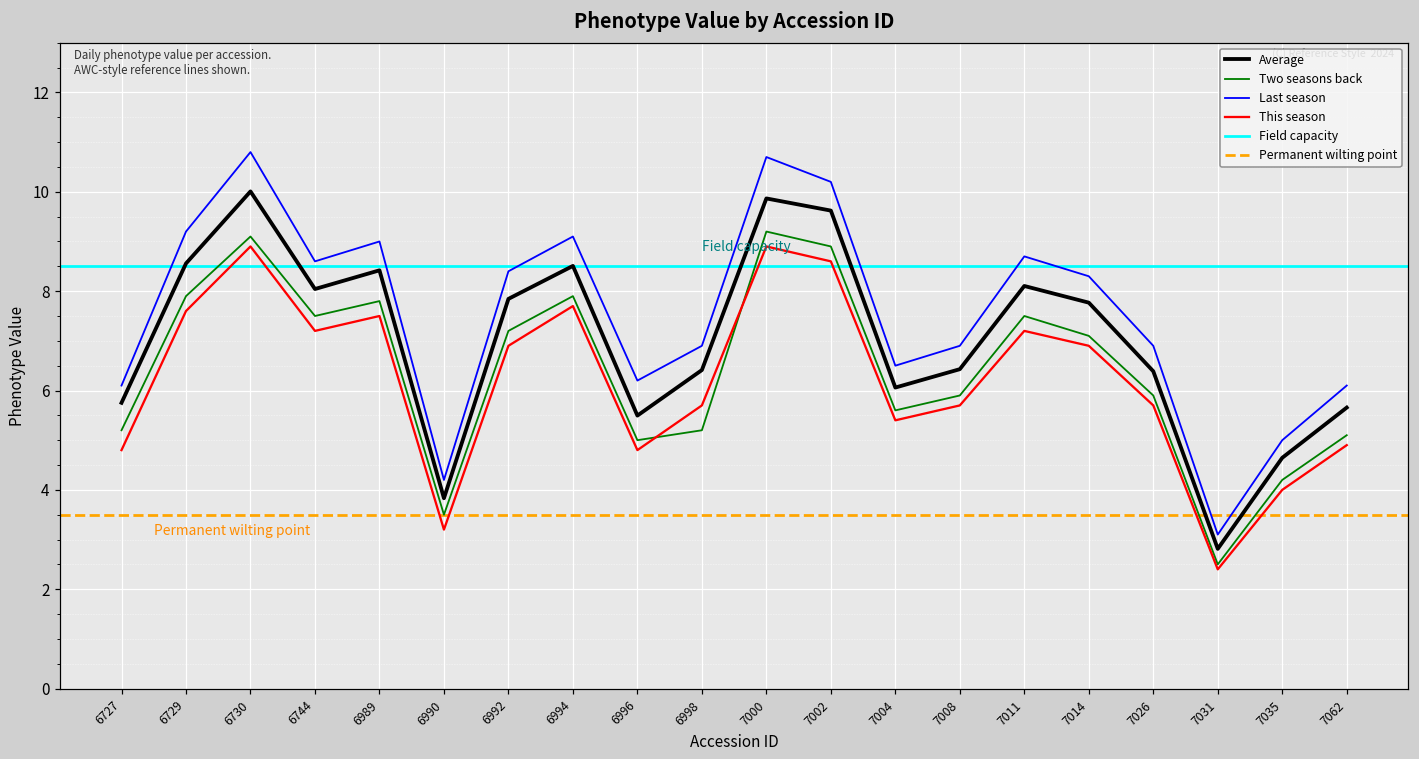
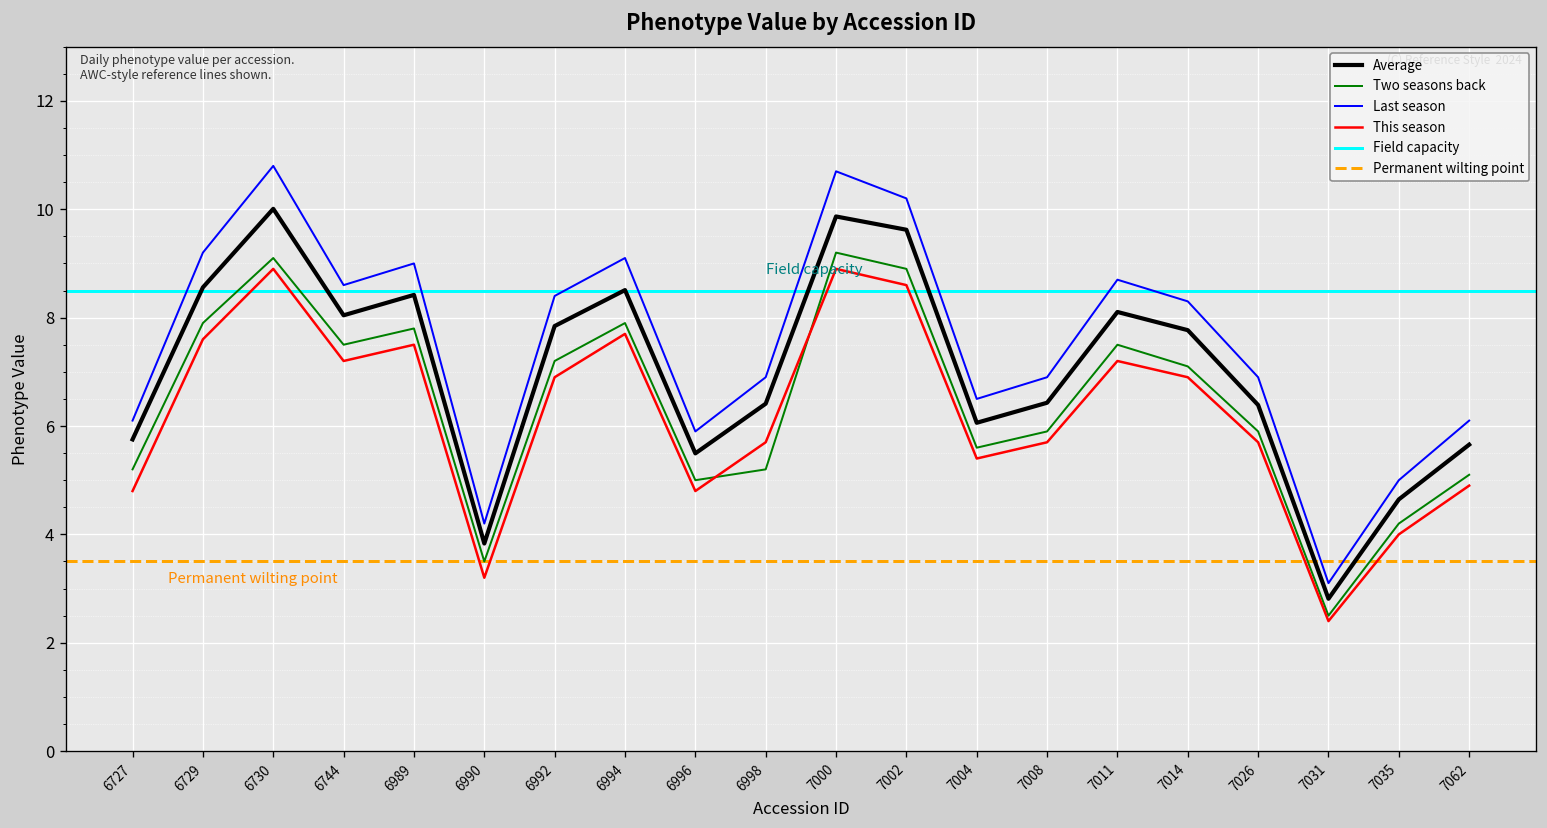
Last season, 6996: 6.2 -> 5.9
